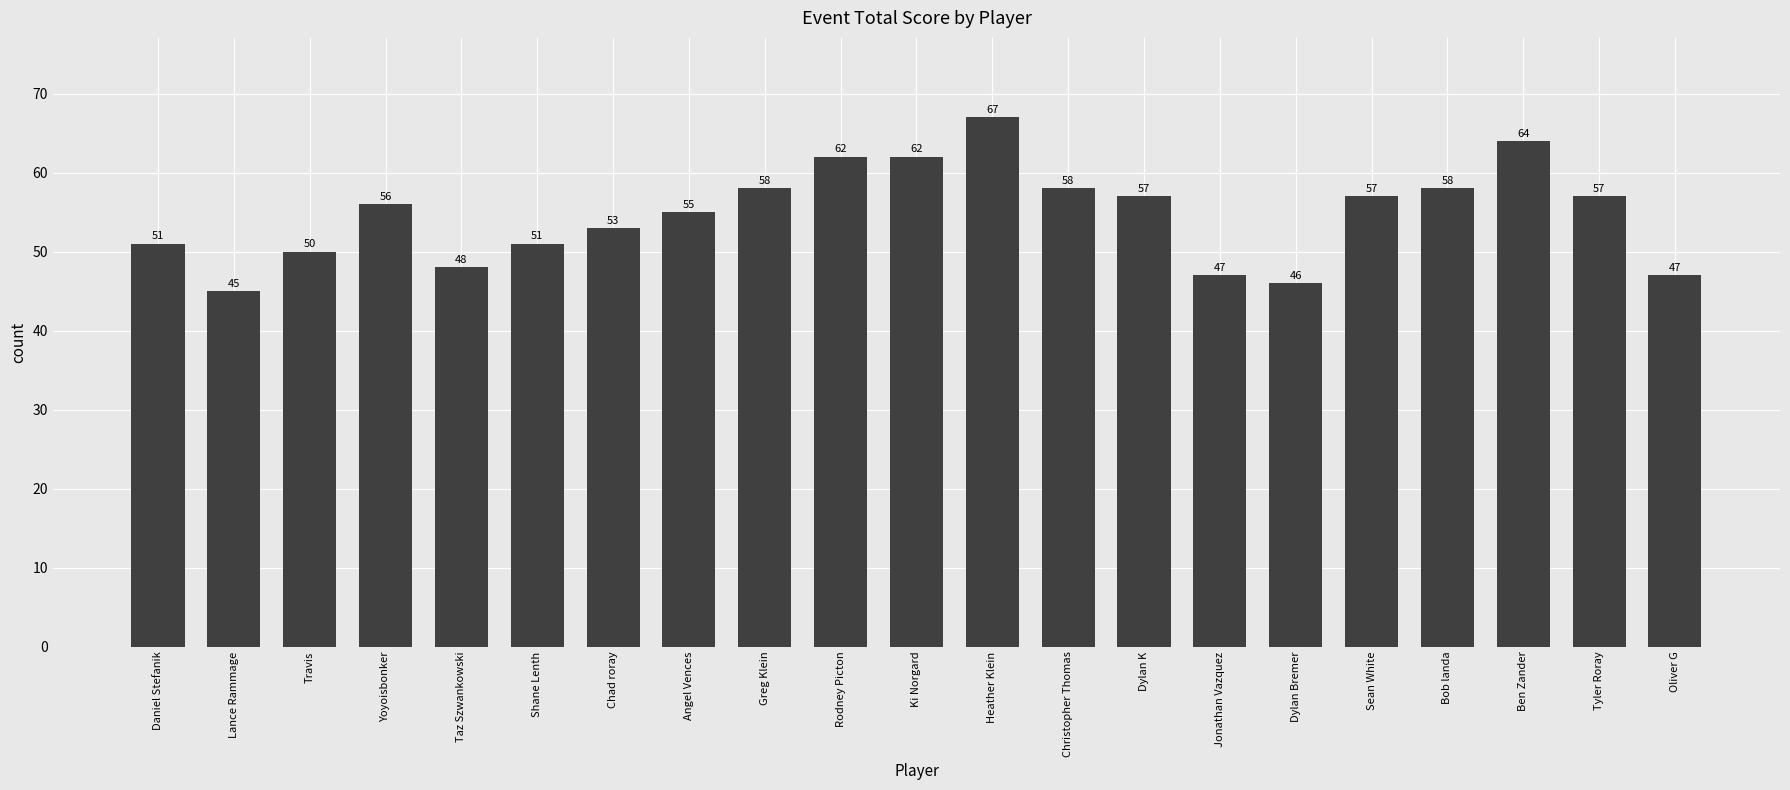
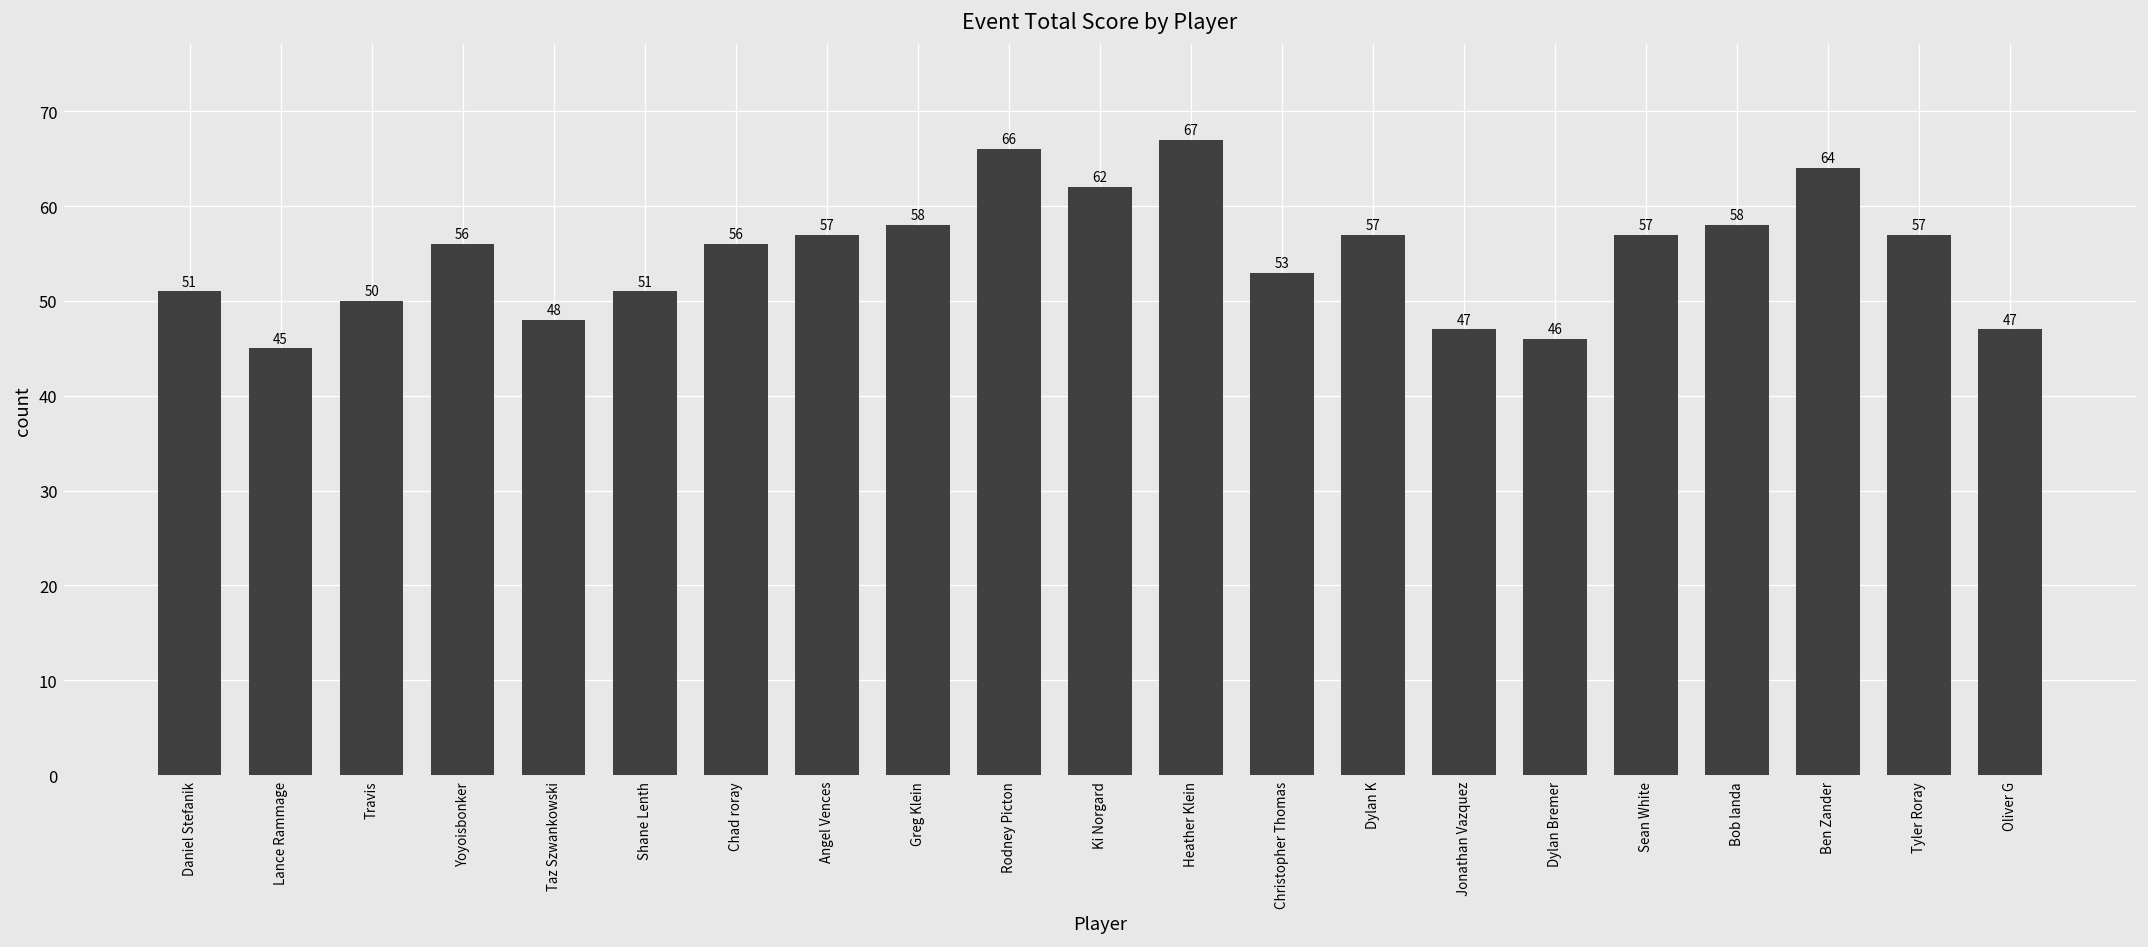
Chad roray: 53 -> 56
Angel Vences: 55 -> 57
Rodney Picton: 62 -> 66
Christopher Thomas: 58 -> 53
